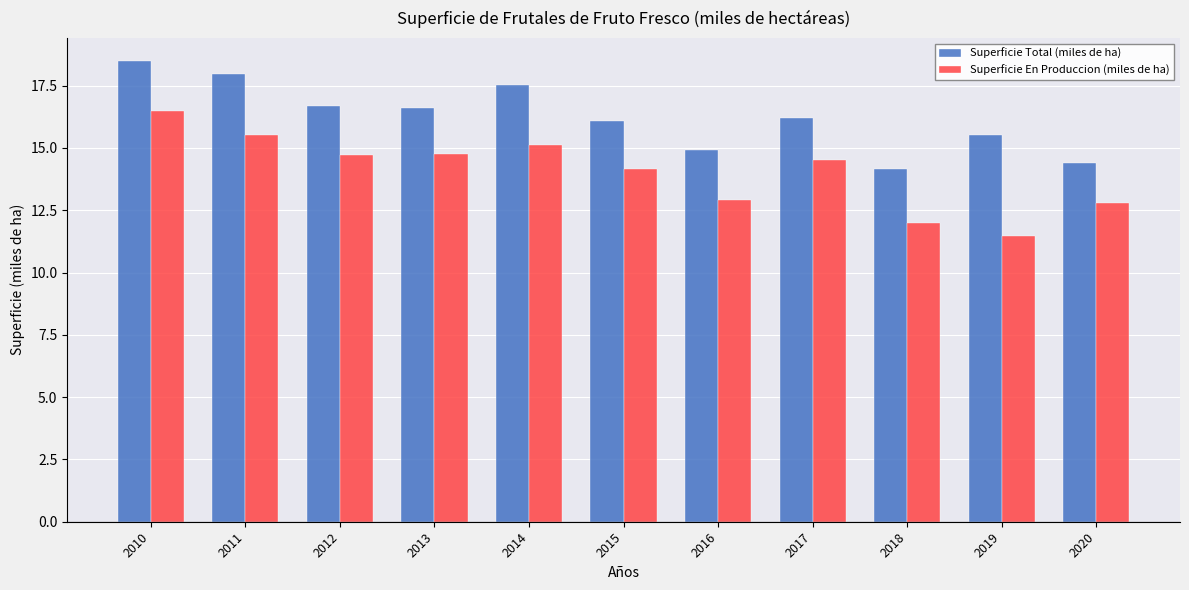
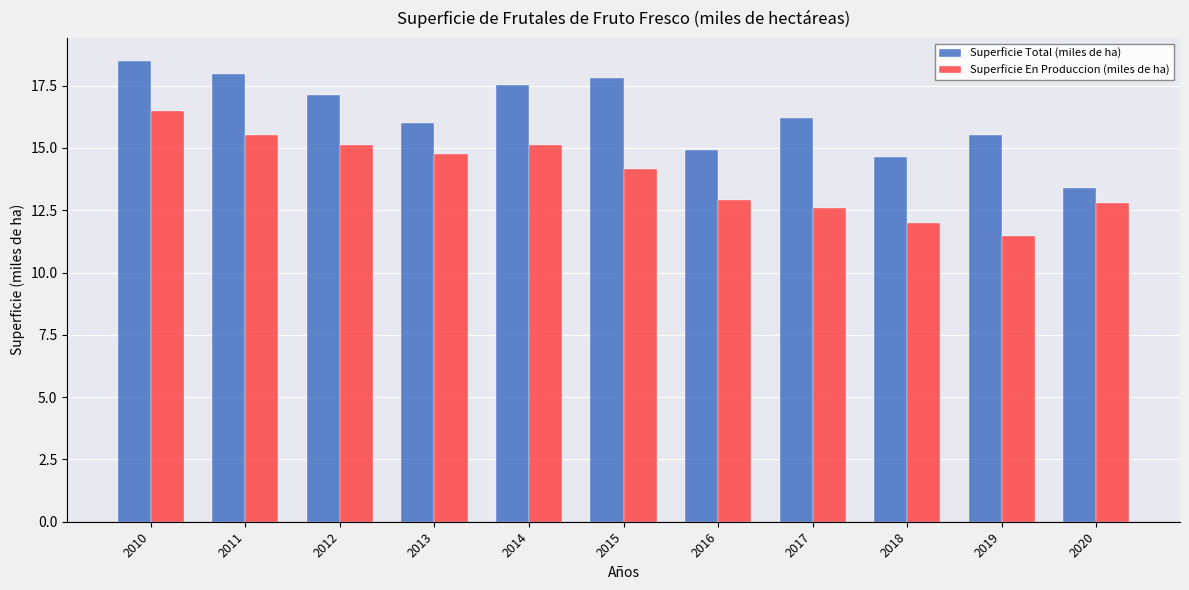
Superficie Total (miles de ha), 2012: 16.7 -> 17.1
Superficie En Produccion (miles de ha), 2012: 14.7 -> 15.1
Superficie Total (miles de ha), 2013: 16.6 -> 16.0
Superficie Total (miles de ha), 2015: 16.1 -> 17.8
Superficie En Produccion (miles de ha), 2017: 14.5 -> 12.6
Superficie Total (miles de ha), 2018: 14.2 -> 14.6
Superficie Total (miles de ha), 2020: 14.4 -> 13.4
